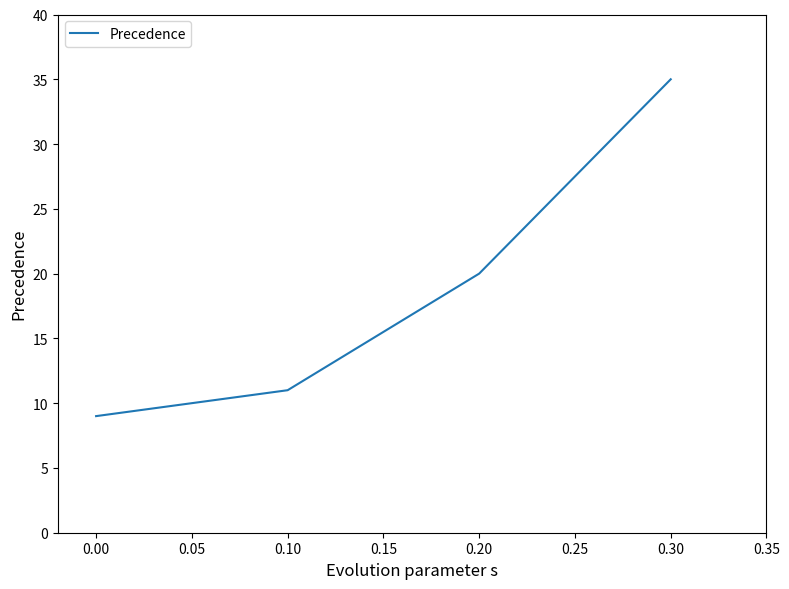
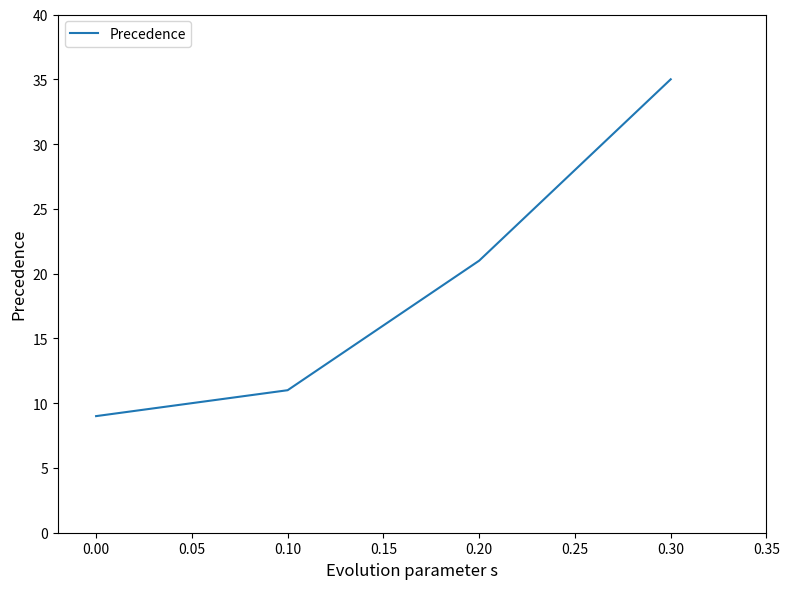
0.20: 20 -> 21
